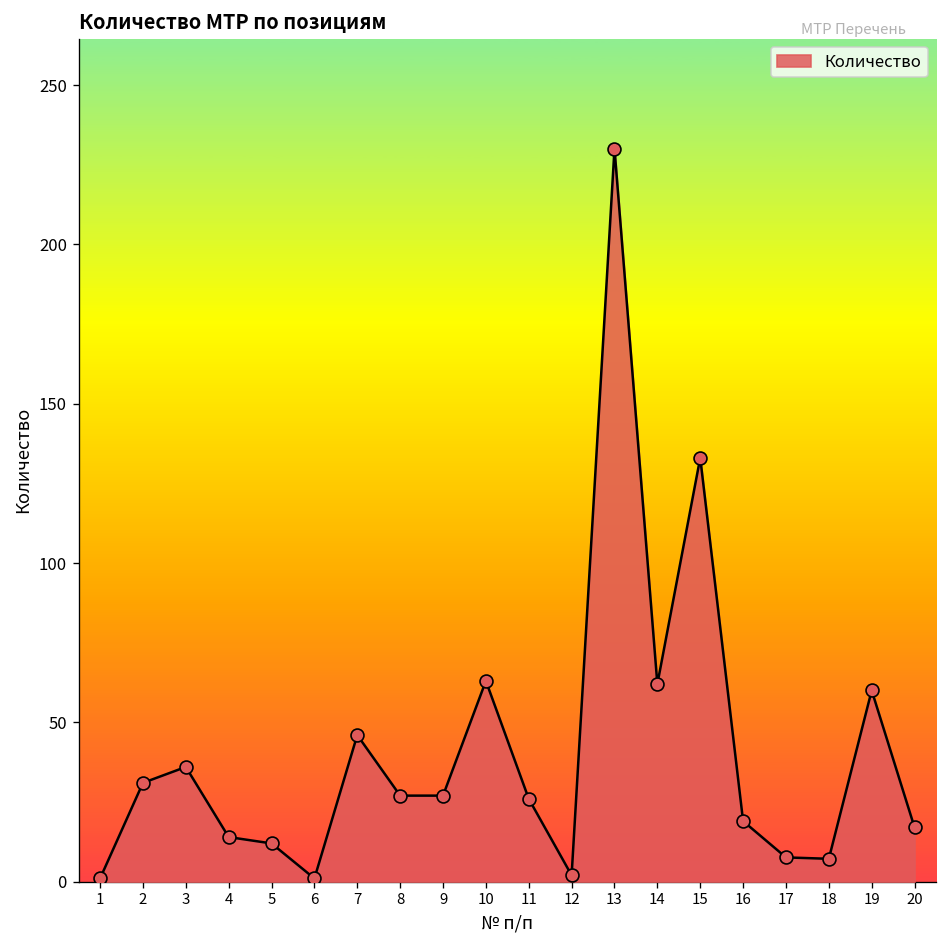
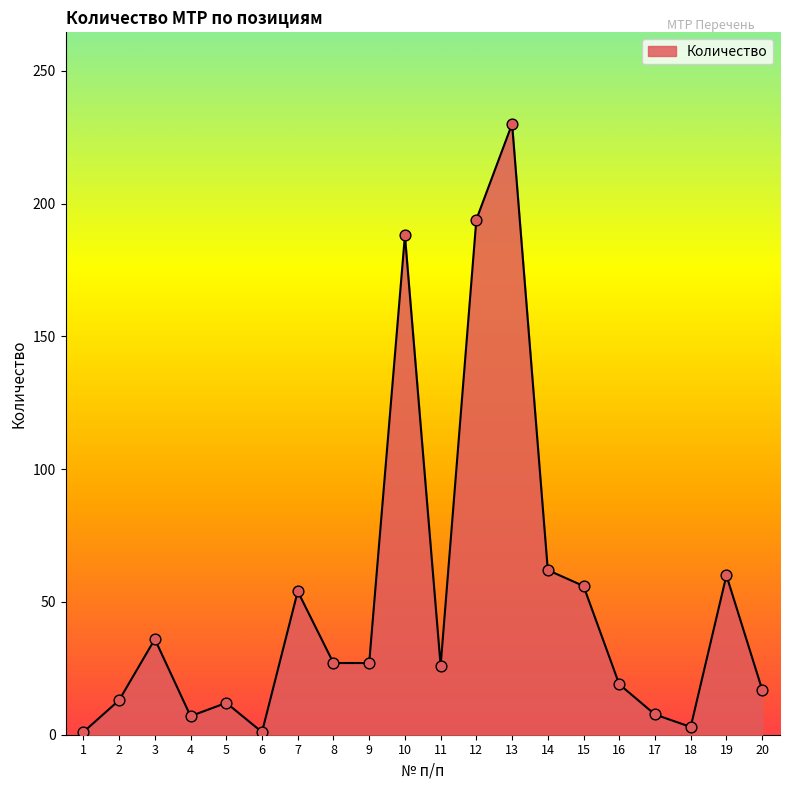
2: 31 -> 13
4: 14 -> 7
7: 46 -> 54
10: 63 -> 188
12: 2 -> 194
15: 133 -> 56
18: 7 -> 3
